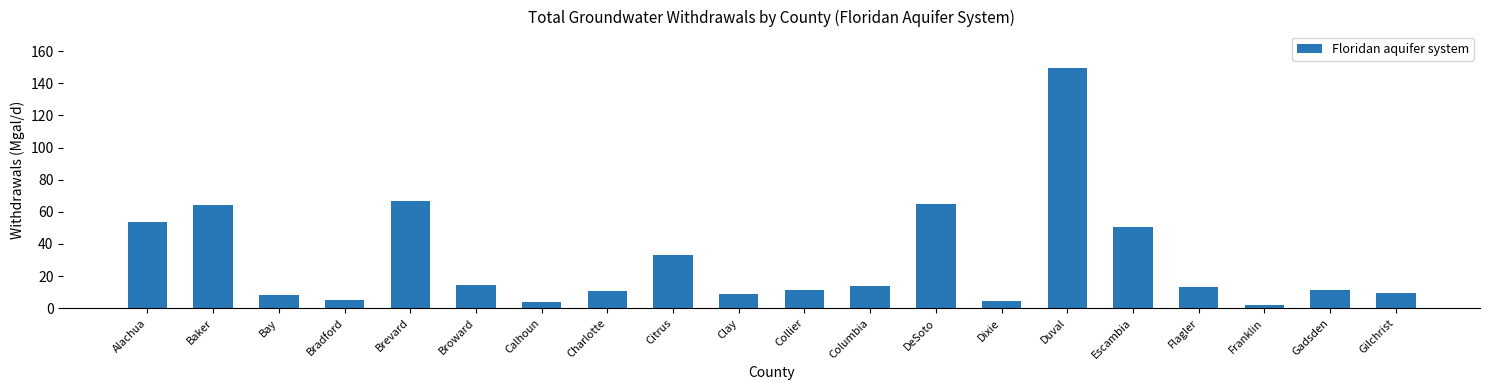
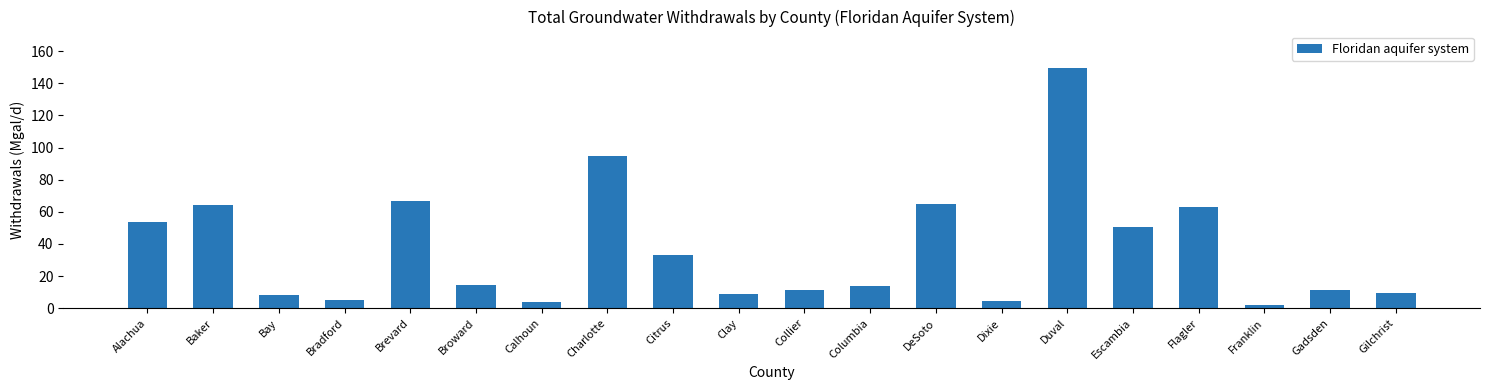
Charlotte: 11 -> 95
Flagler: 13 -> 63
